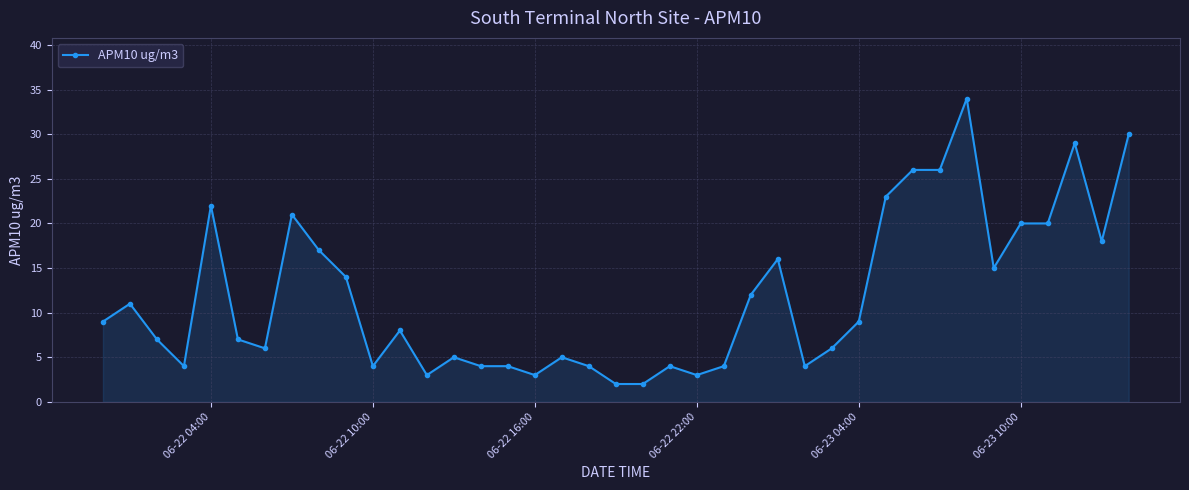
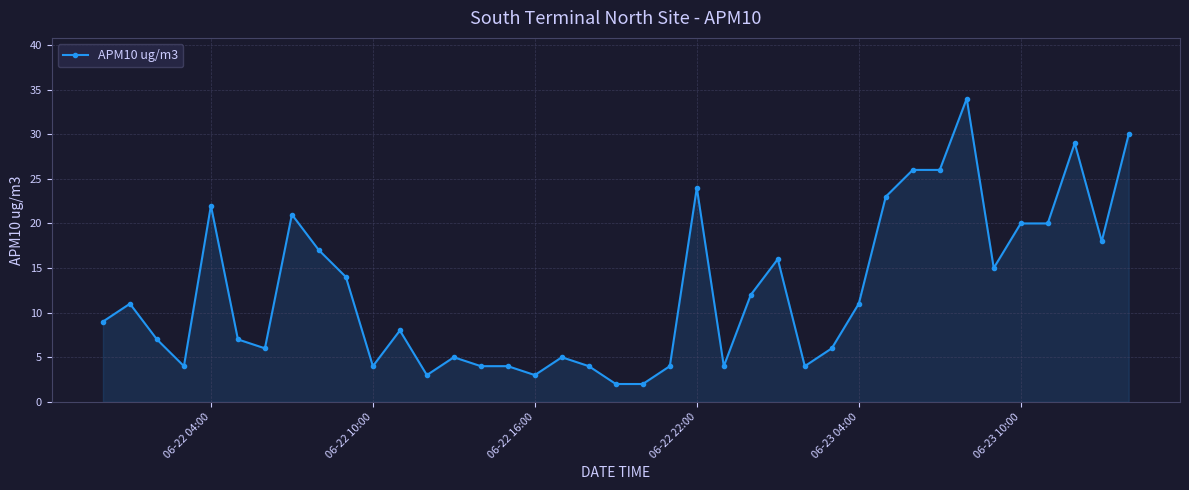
06-22 22:00: 3 -> 24
06-23 04:00: 9 -> 11
